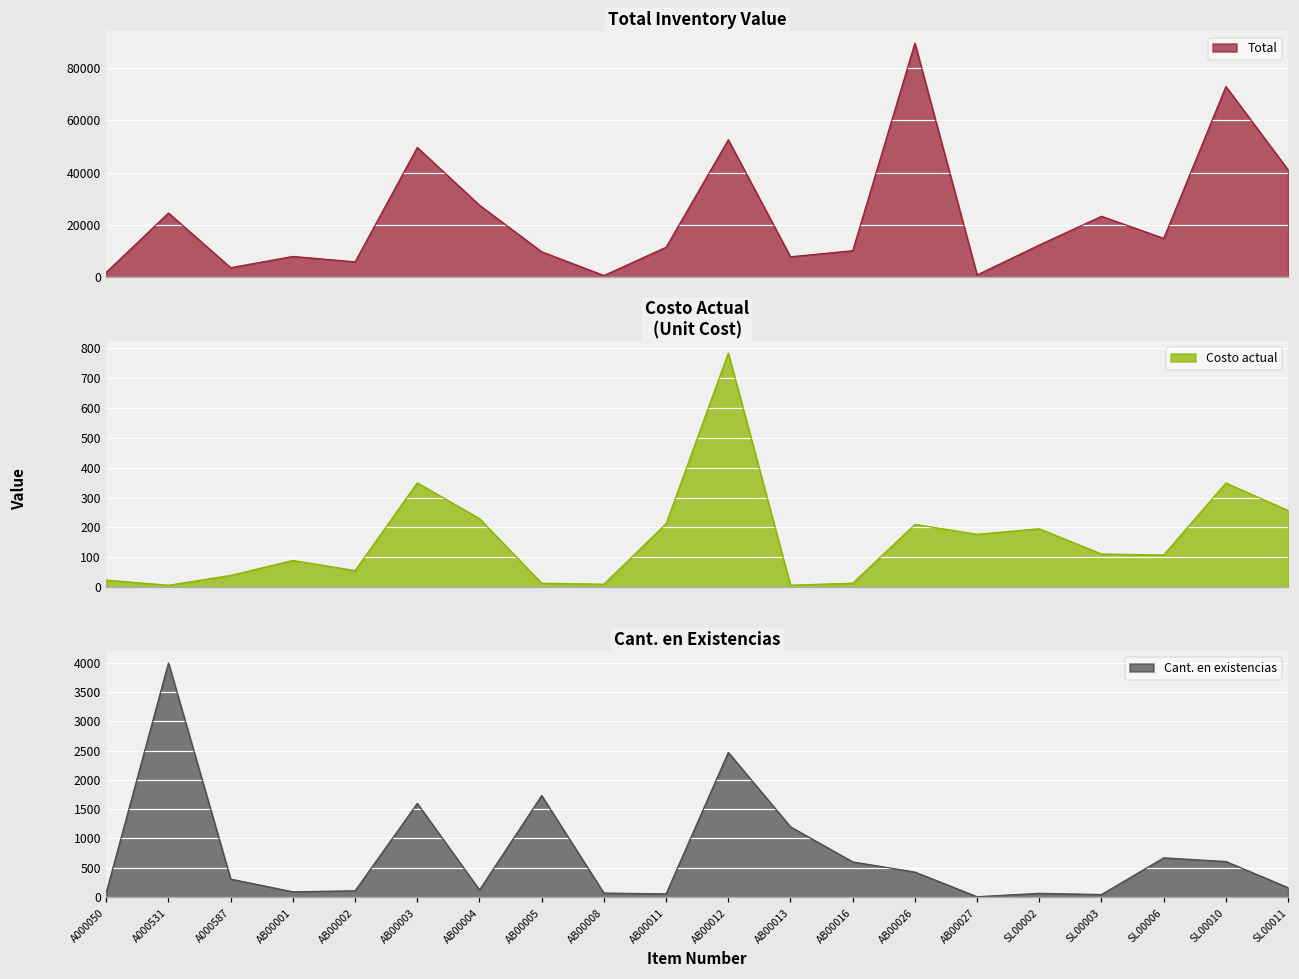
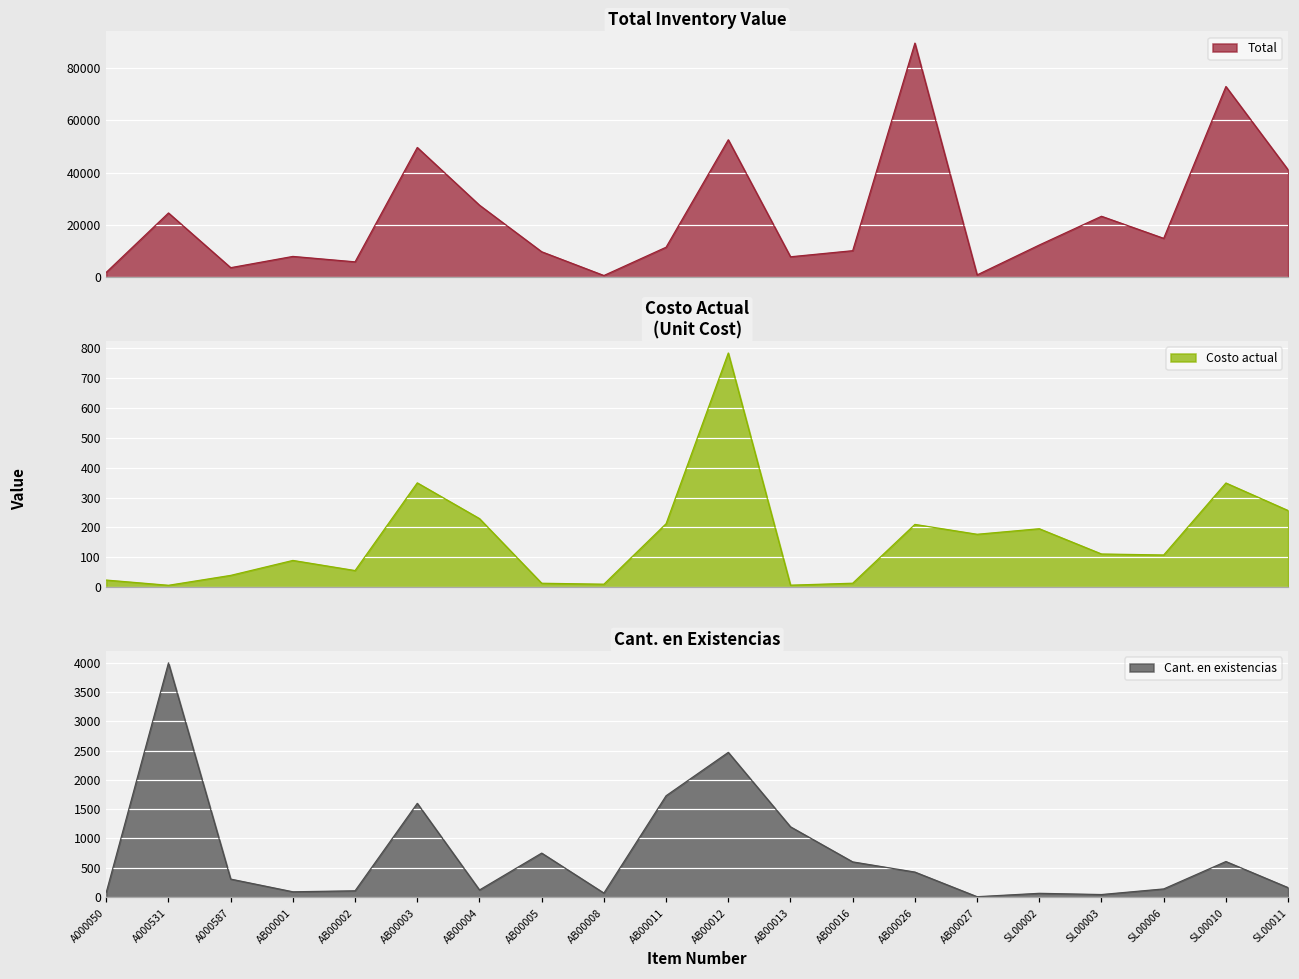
Cant. en Existencias, AB00005: 1700 -> 800
Cant. en Existencias, AB00011: 100 -> 1700
Cant. en Existencias, SL00006: 700 -> 100
